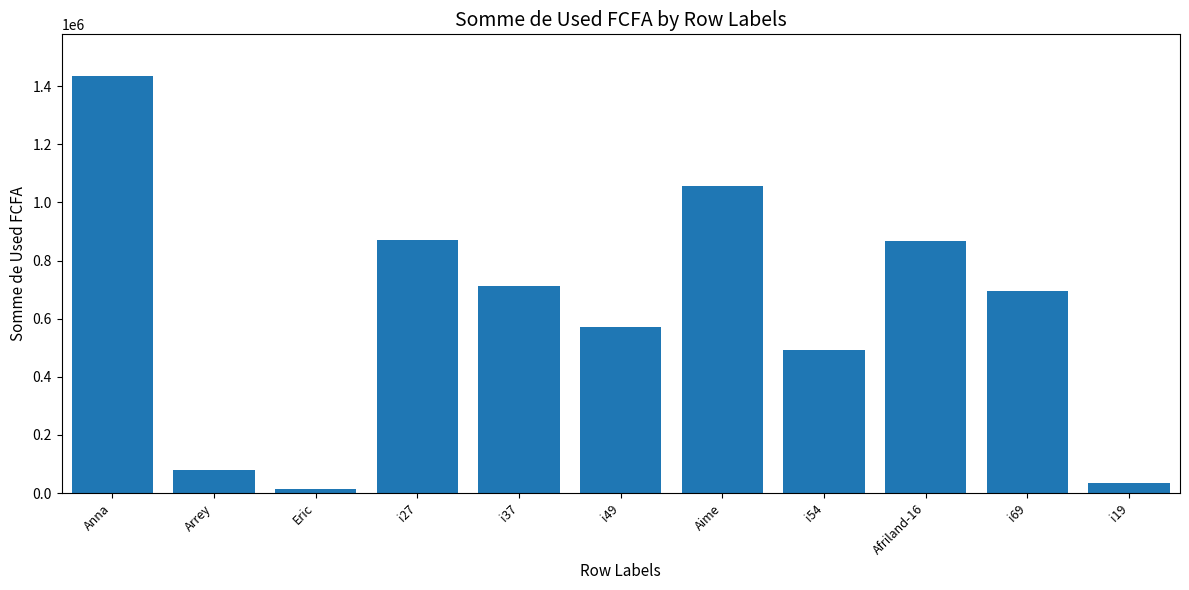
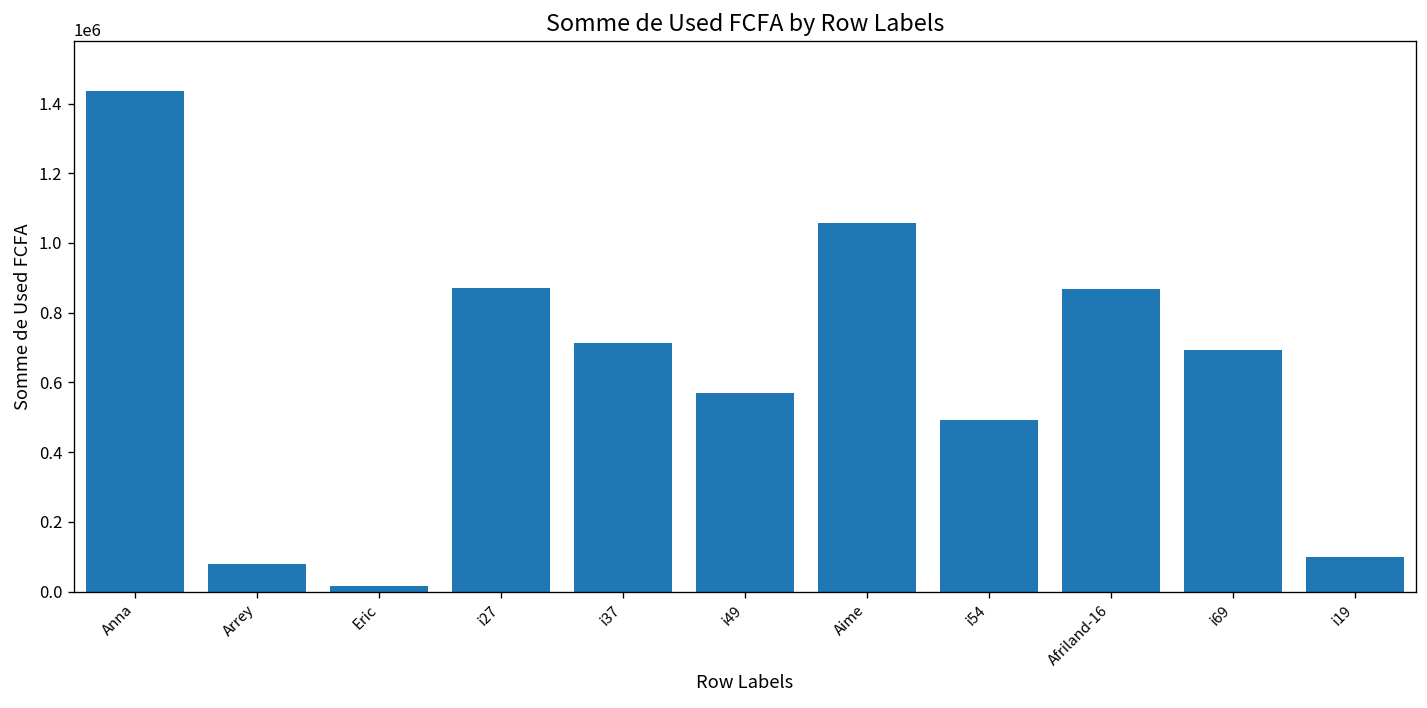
i19: 40000 -> 100000
